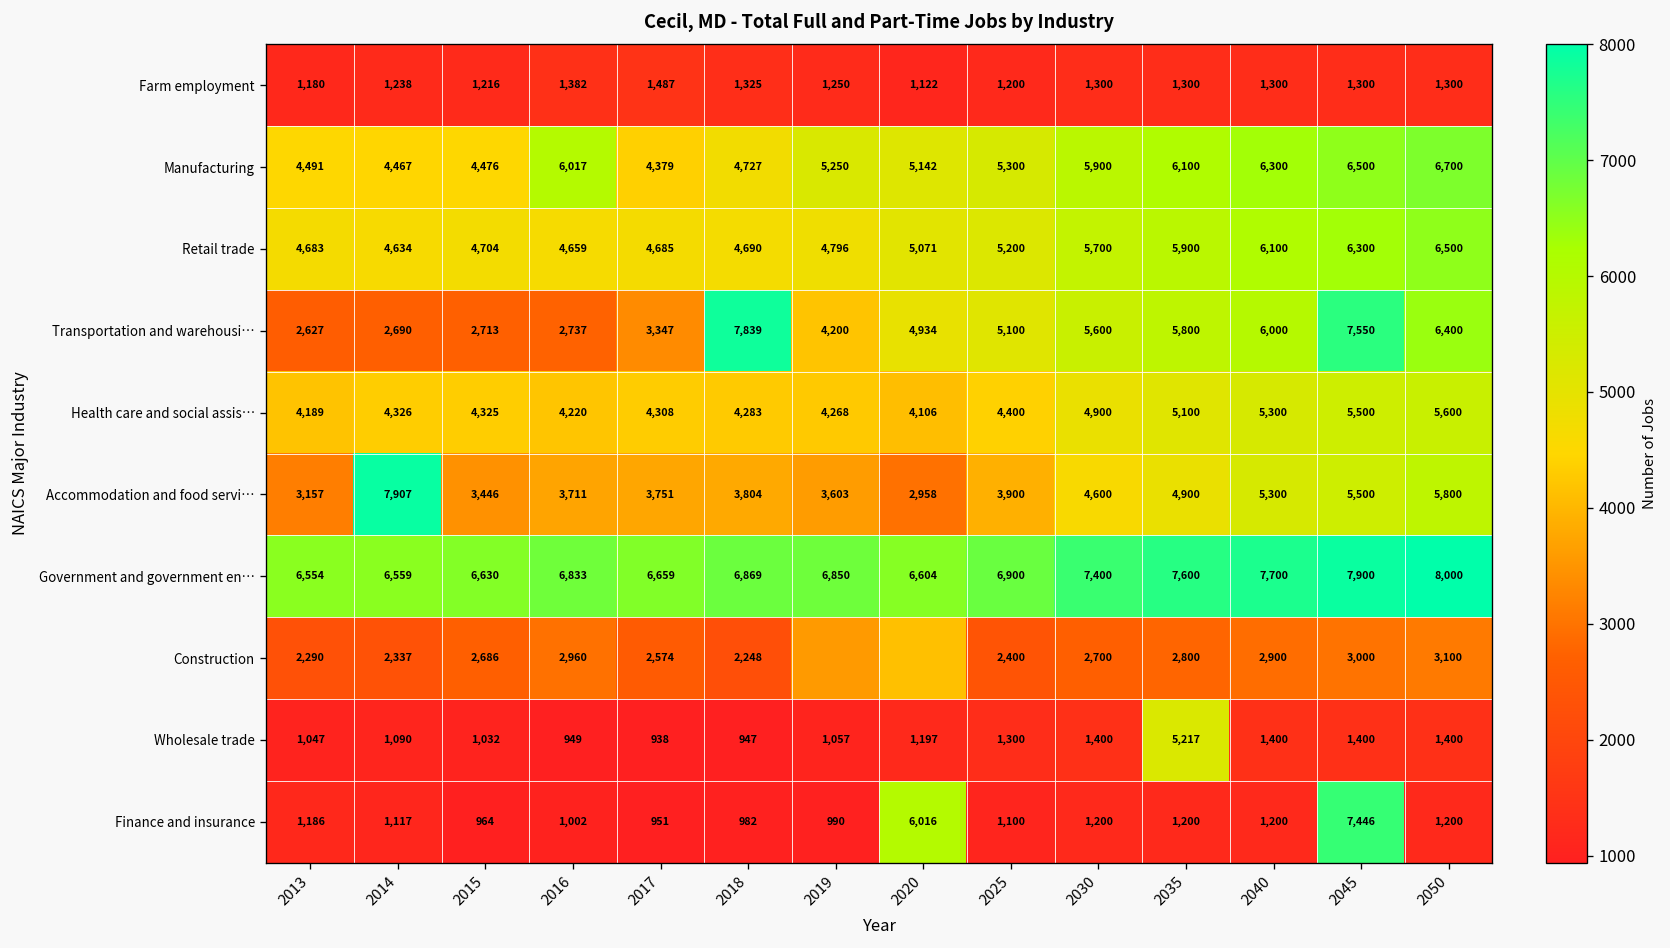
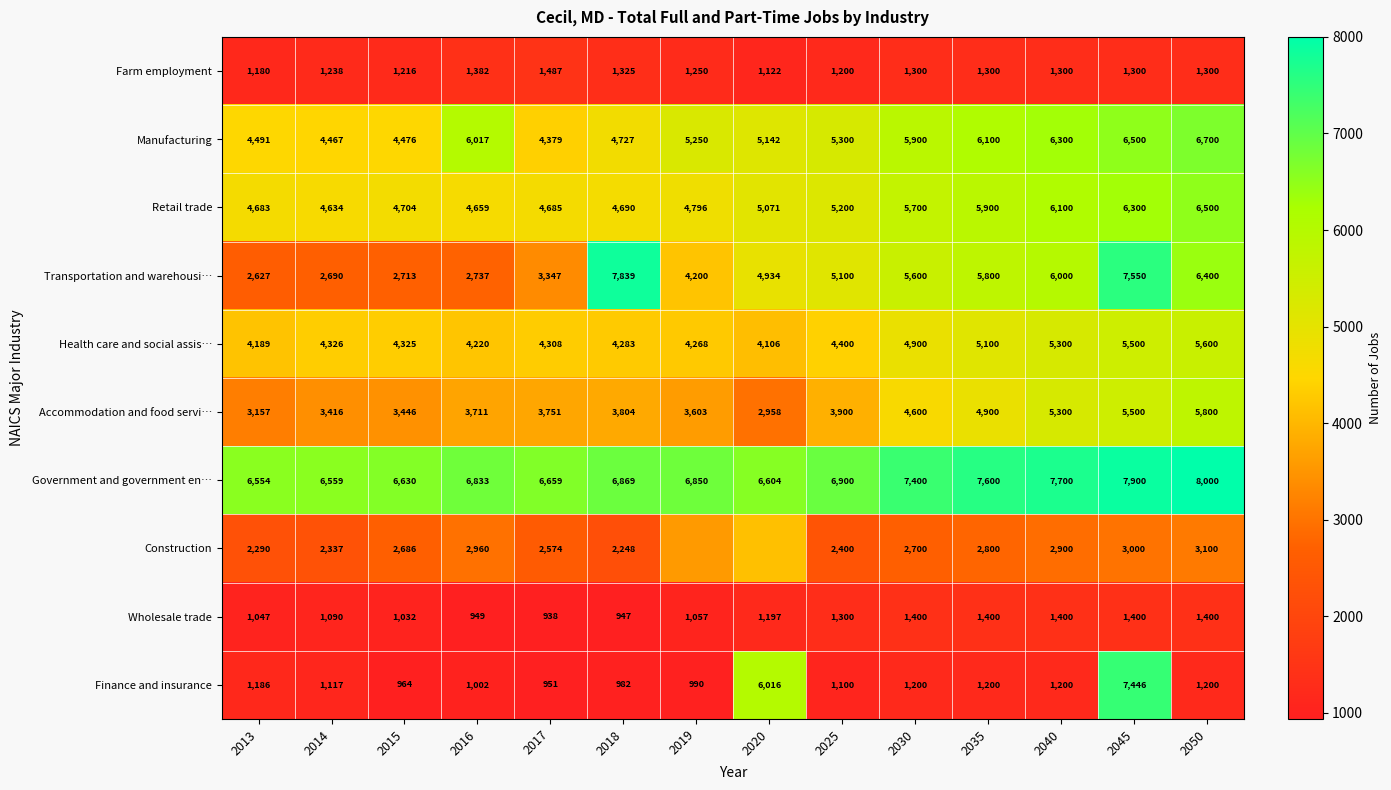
Accommodation and food servi…, 2014: 7,907 -> 3,416
Wholesale trade, 2035: 5,217 -> 1,400
